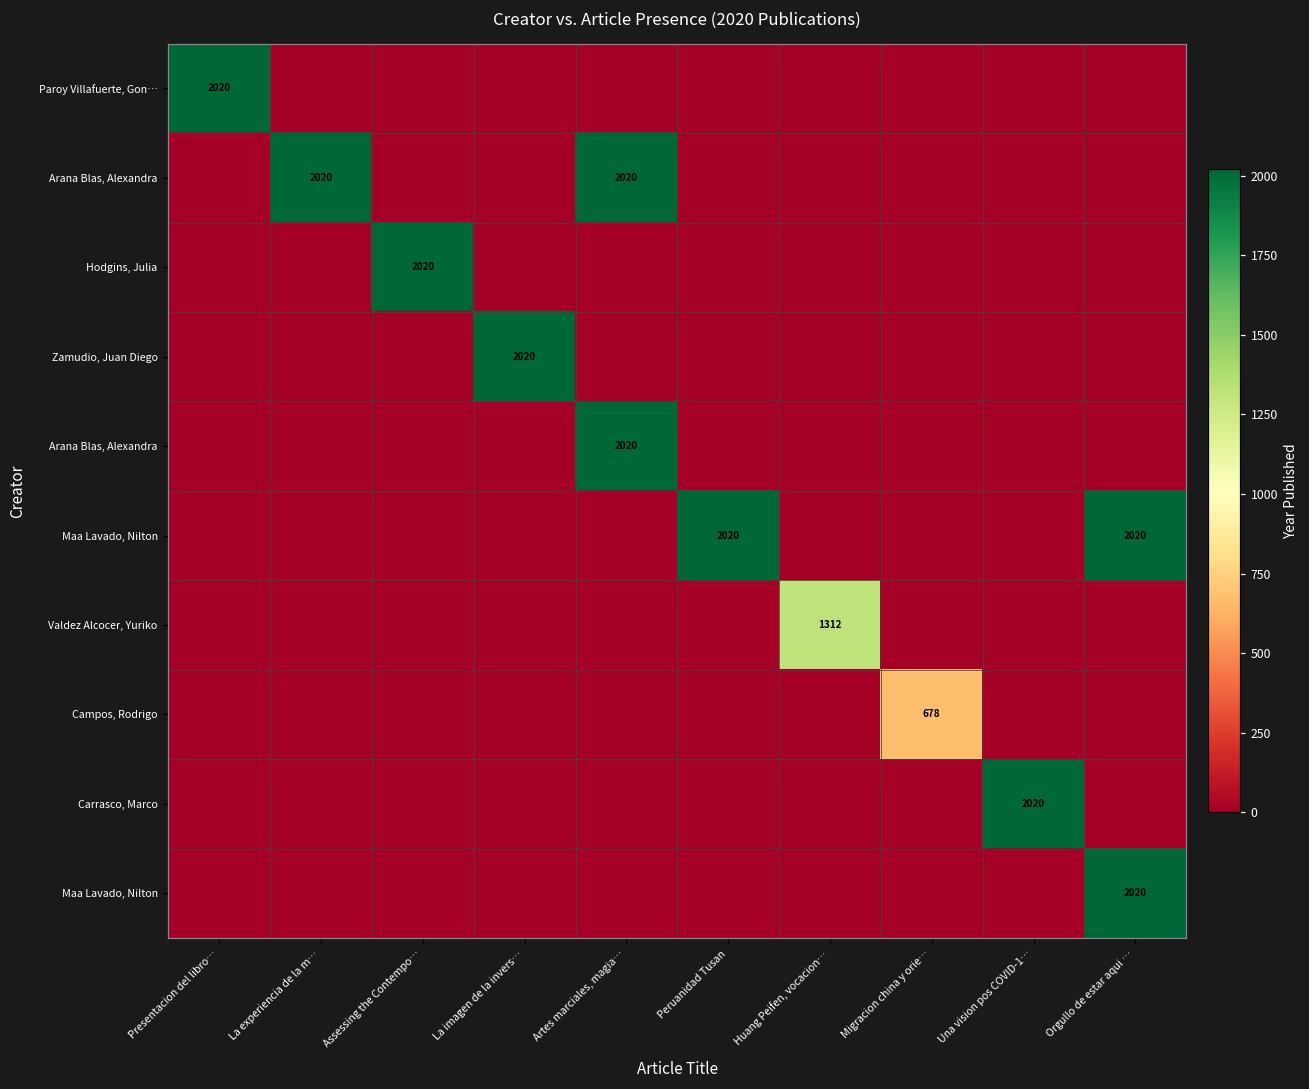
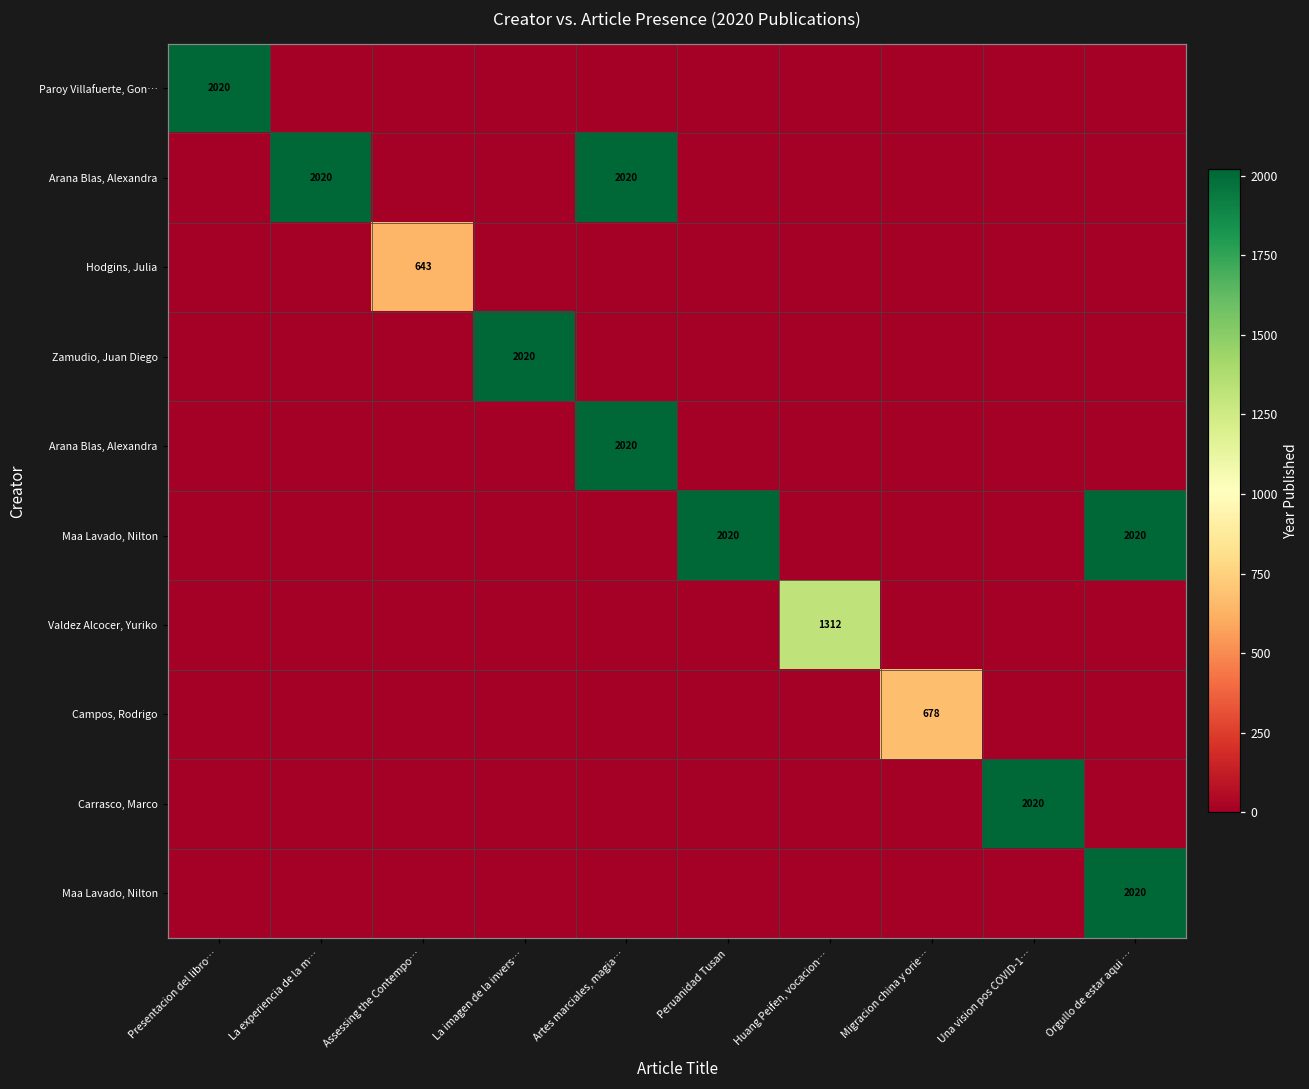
Hodgins, Julia, Assessing the Contempo…: 2020 -> 643
